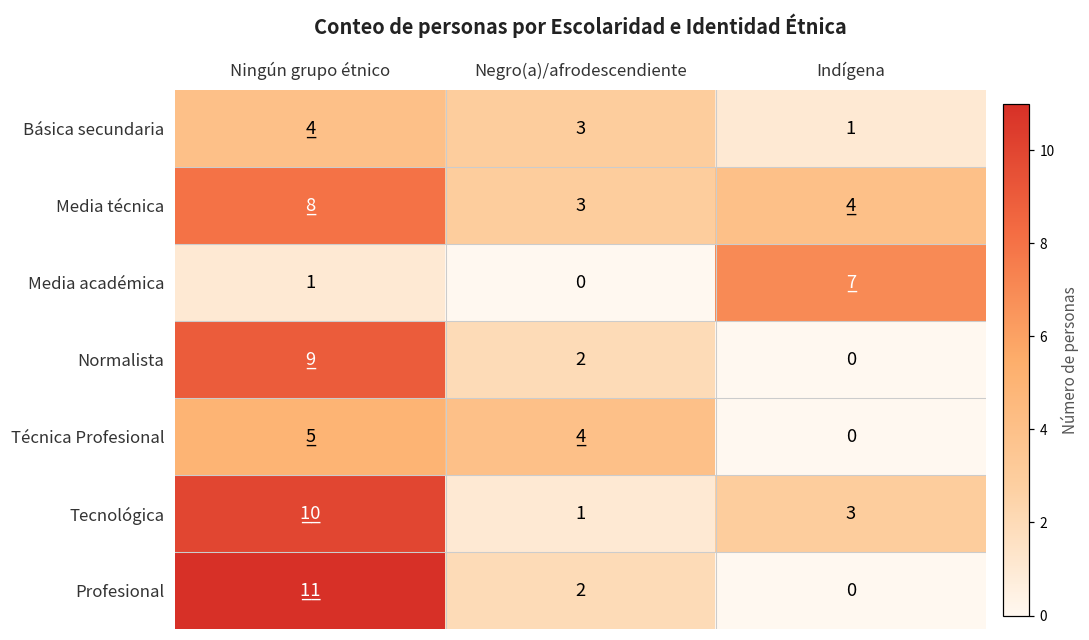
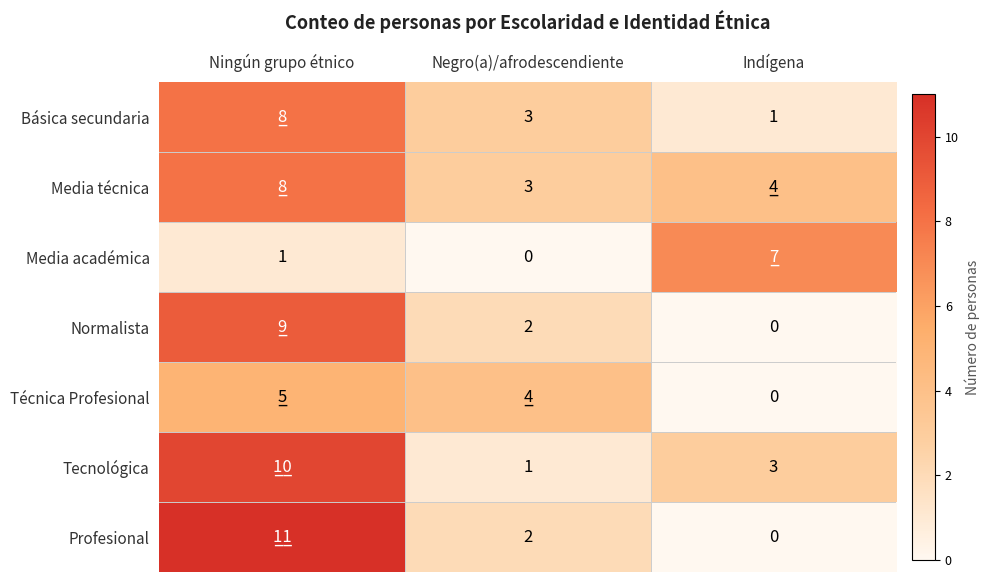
Básica secundaria, Ningún grupo étnico: 4̲ -> 8̲
